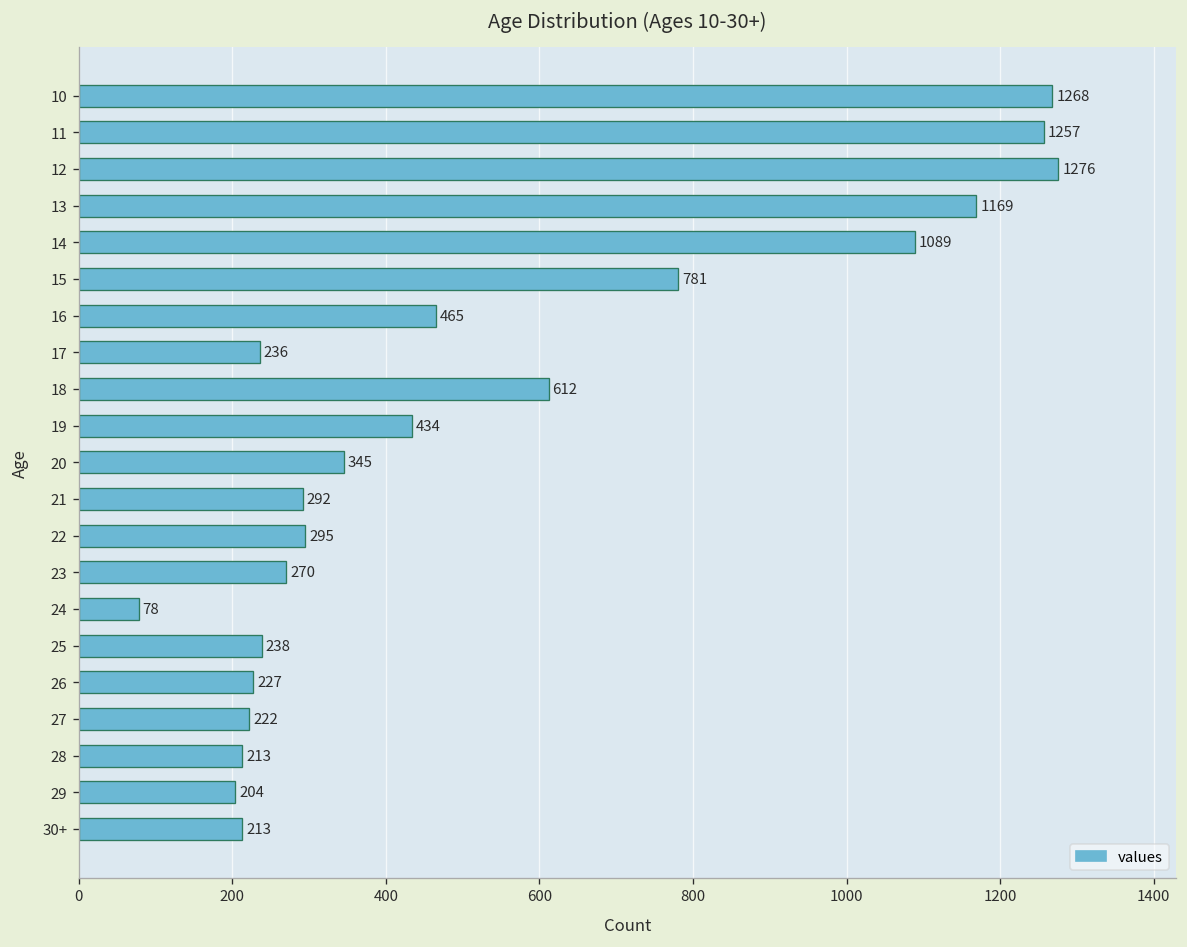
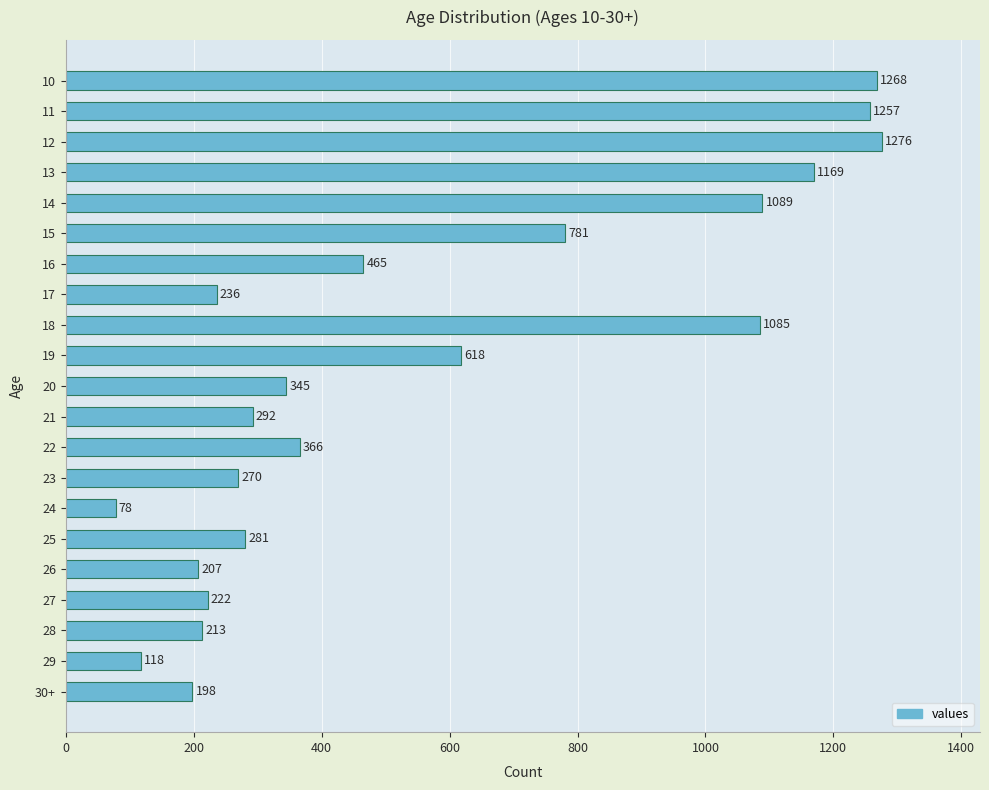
18: 612 -> 1085
19: 434 -> 618
22: 295 -> 366
25: 238 -> 281
26: 227 -> 207
29: 204 -> 118
30+: 213 -> 198
